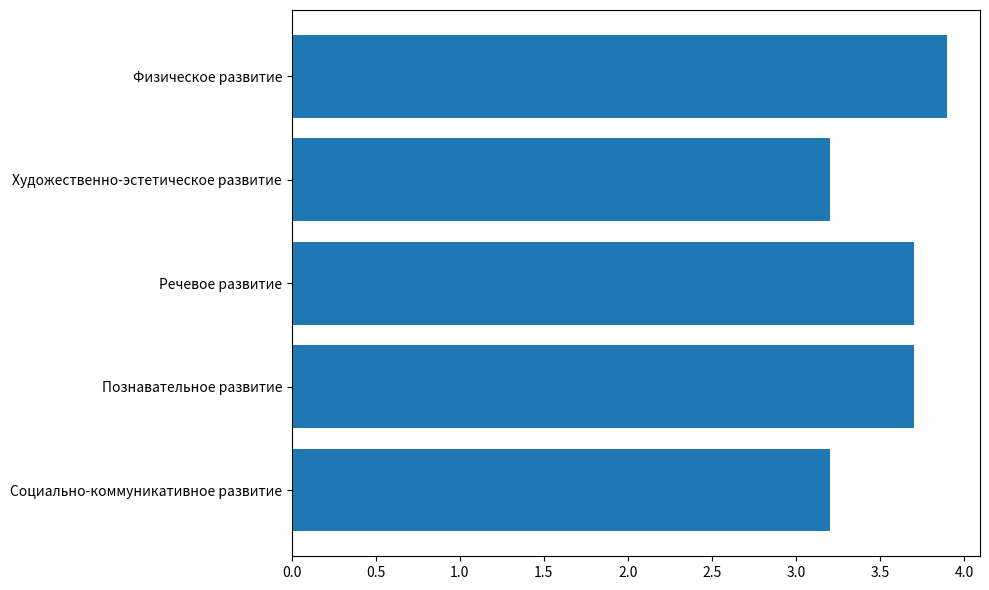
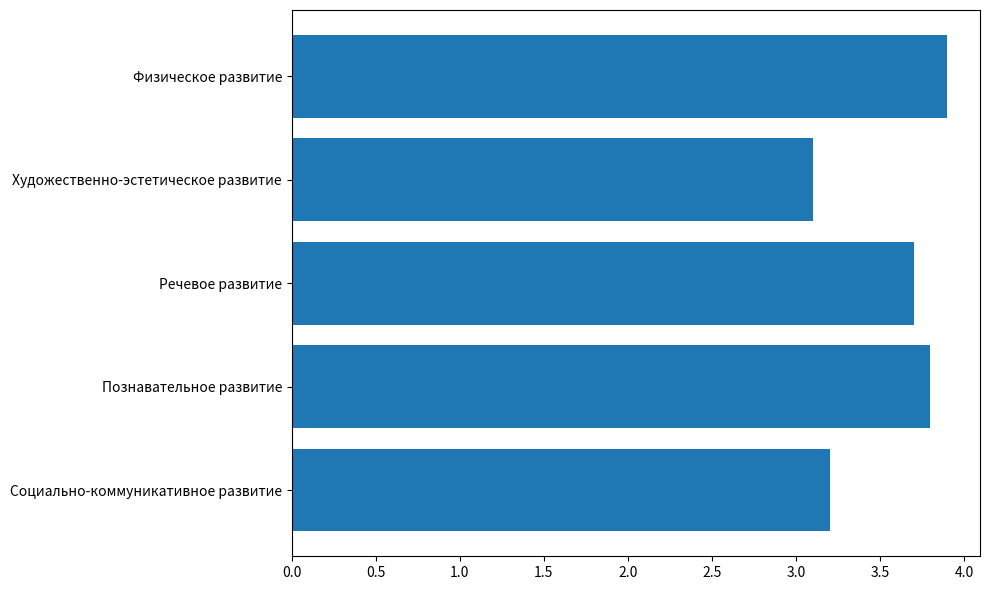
Художественно-эстетическое развитие: 3.2 -> 3.1
Познавательное развитие: 3.7 -> 3.8
